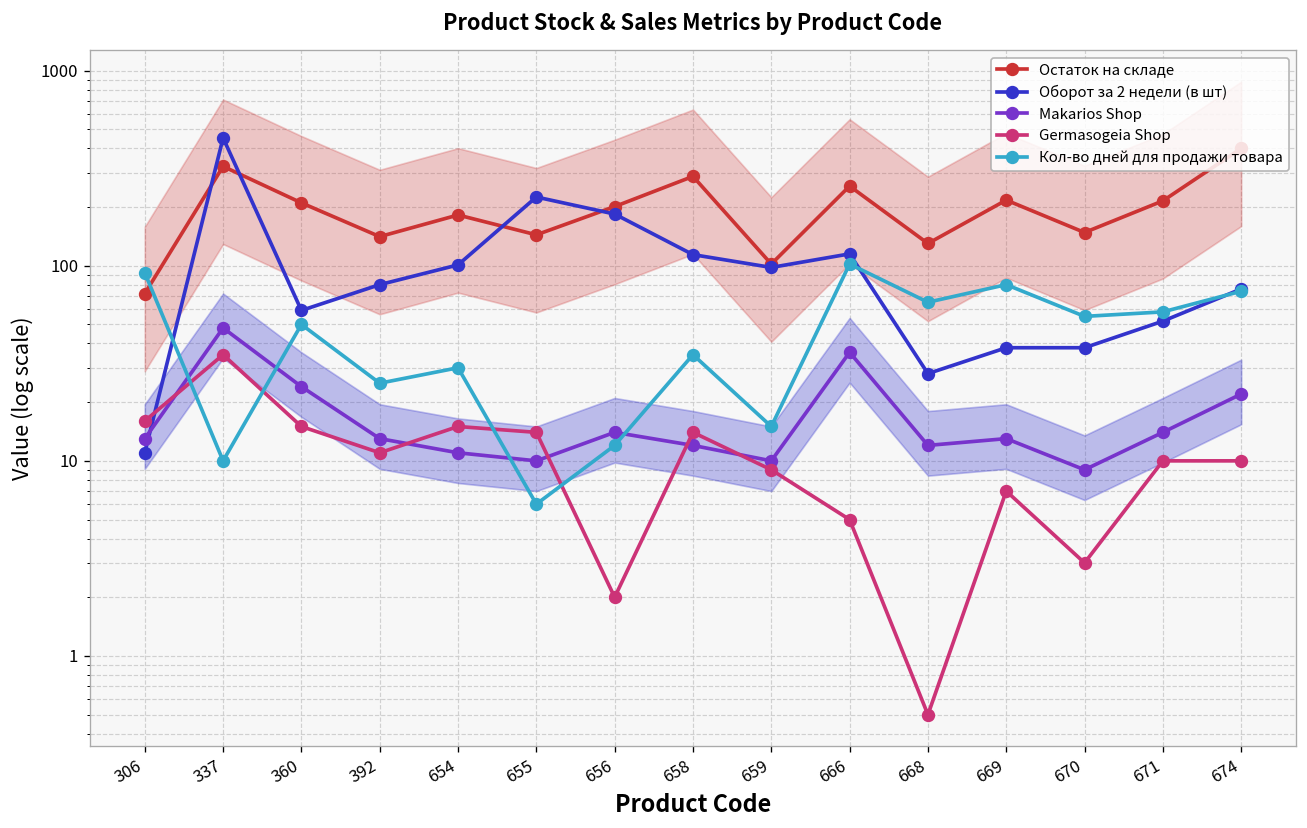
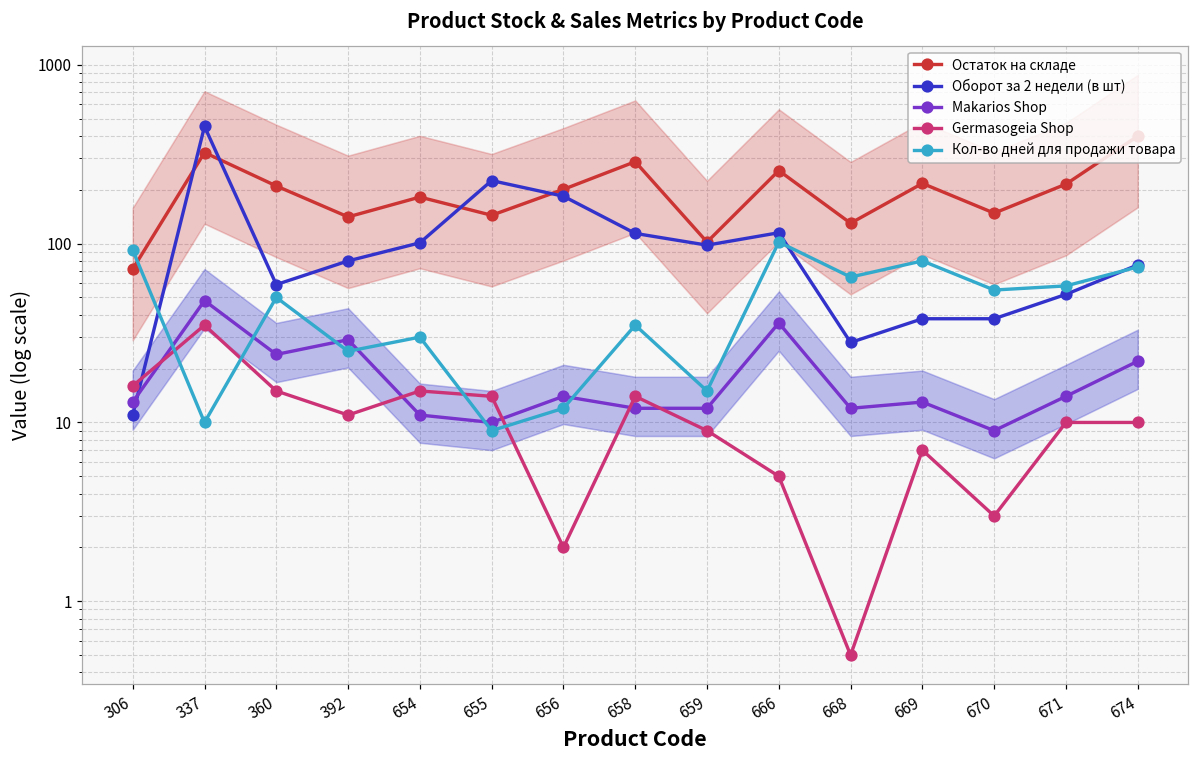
Makarios Shop, 392: 13 -> 29
Кол-во дней для продажи товара, 655: 6 -> 9
Makarios Shop, 659: 10 -> 12
